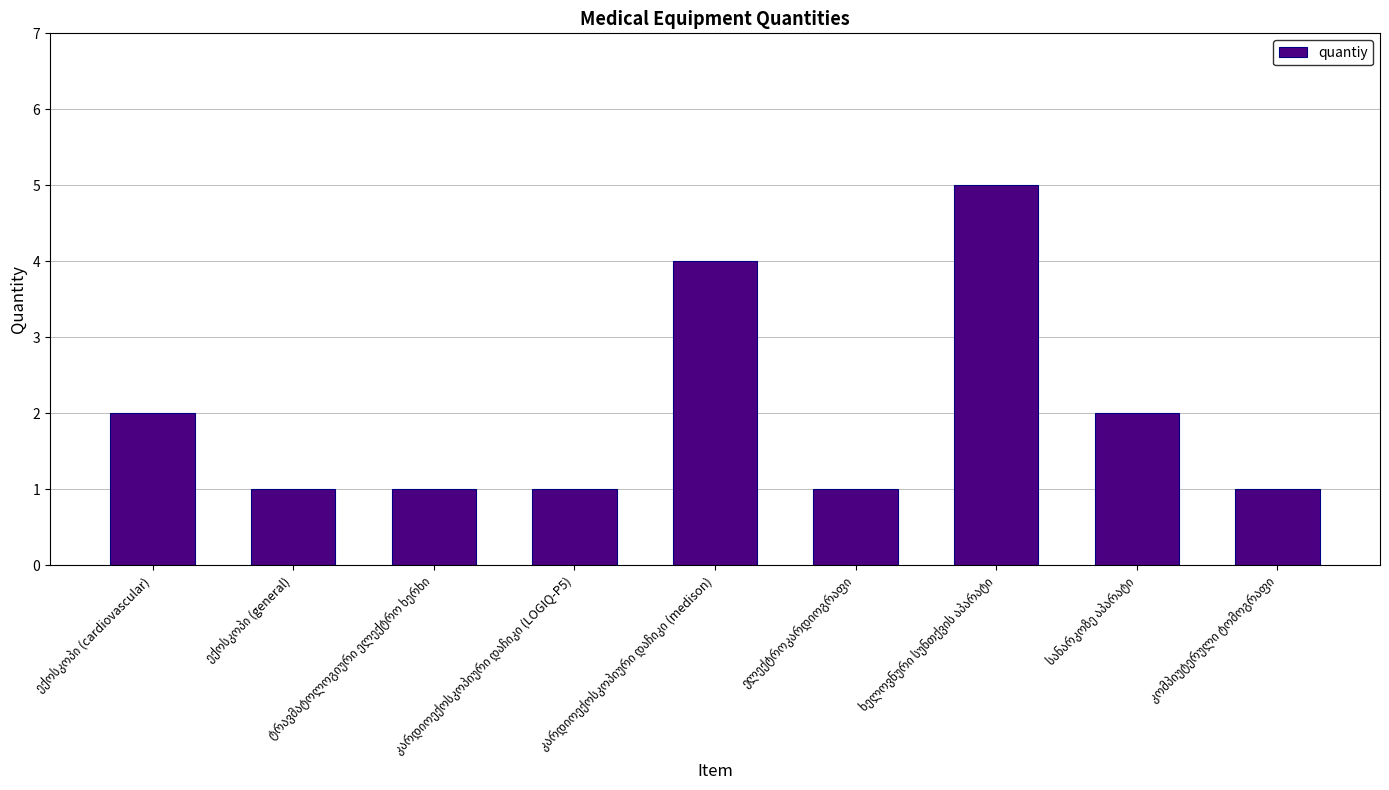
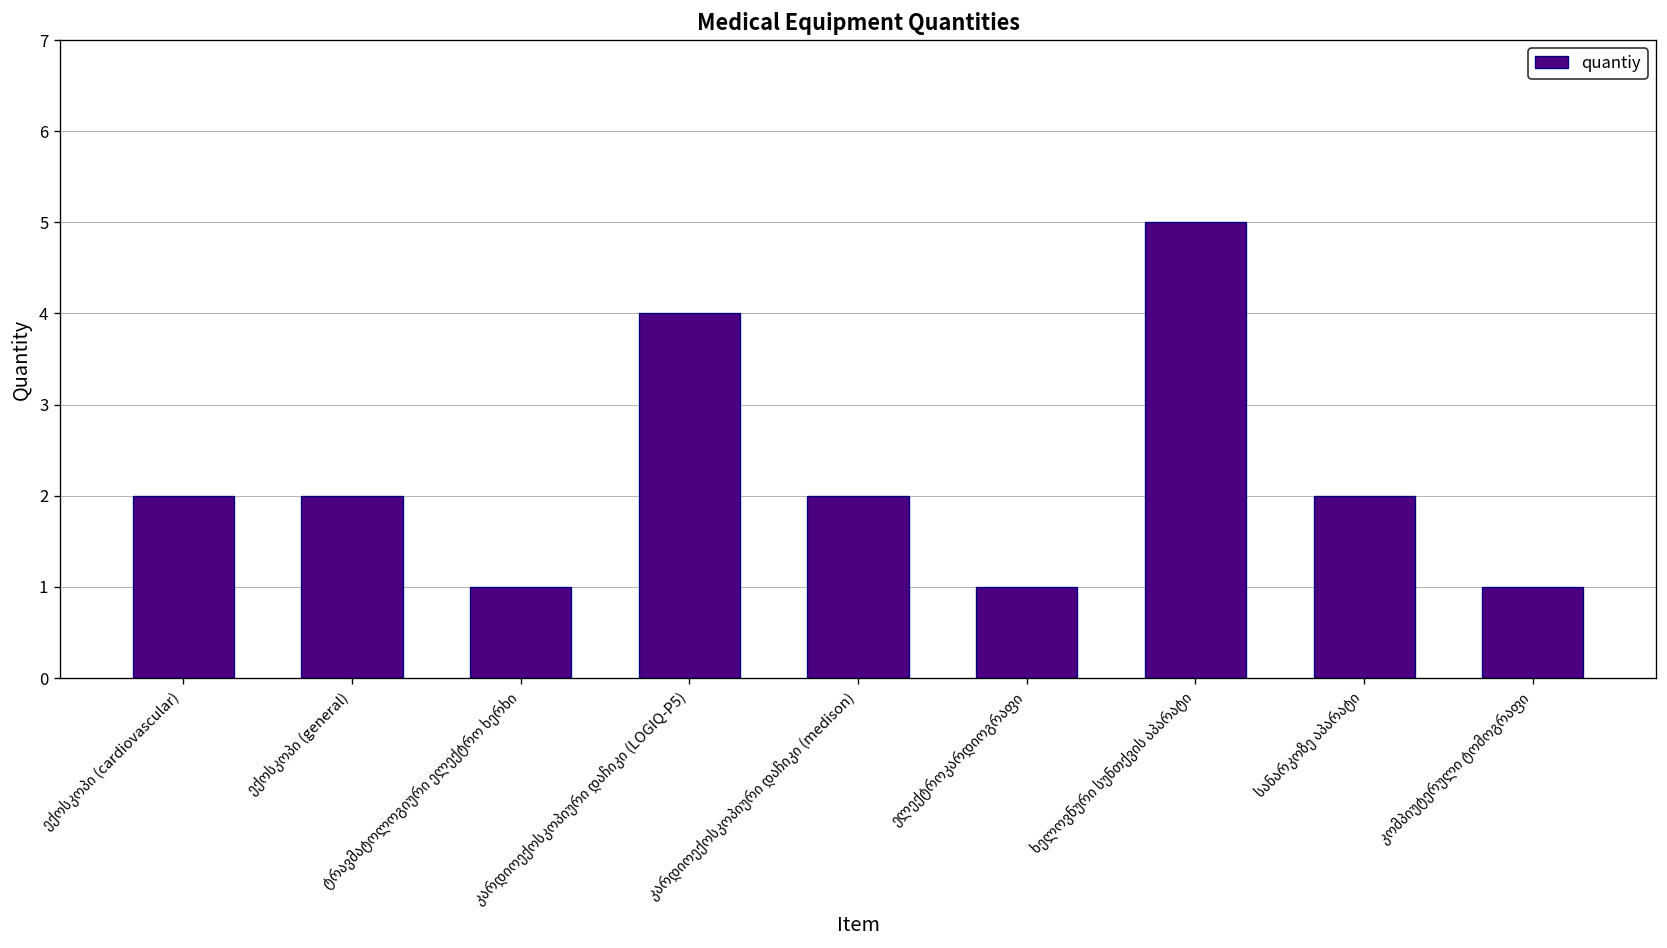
ექოსკოპი (general): 1 -> 2
კარდიოექოსკოპიური დაჩიკი (LOGIQ-P5): 1 -> 4
კარდიოექოსკოპიური დაჩიკი (medison): 4 -> 2
